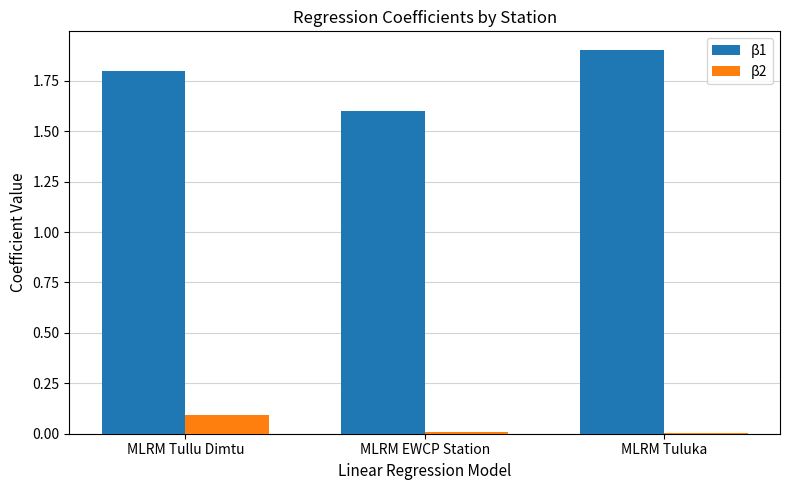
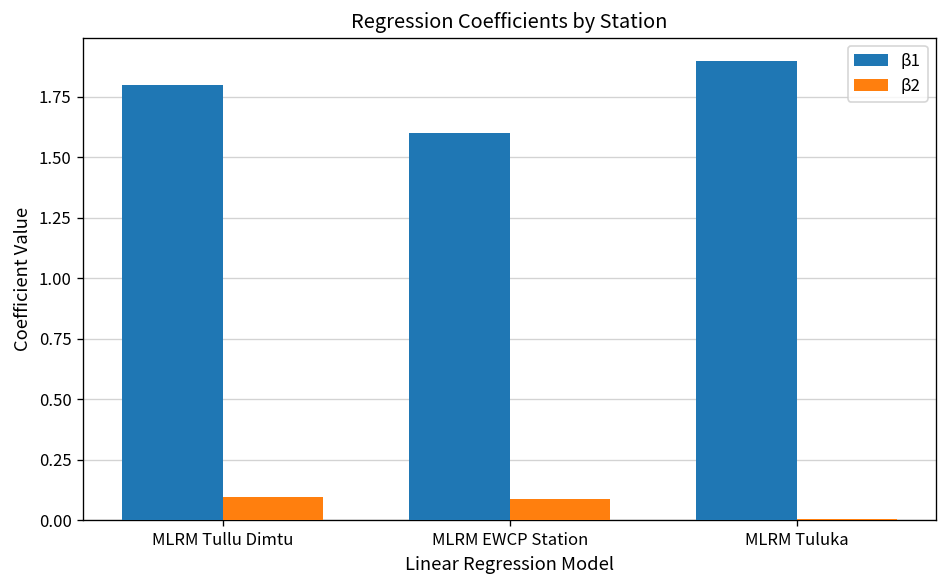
β2, MLRM EWCP Station: 0.01 -> 0.09
